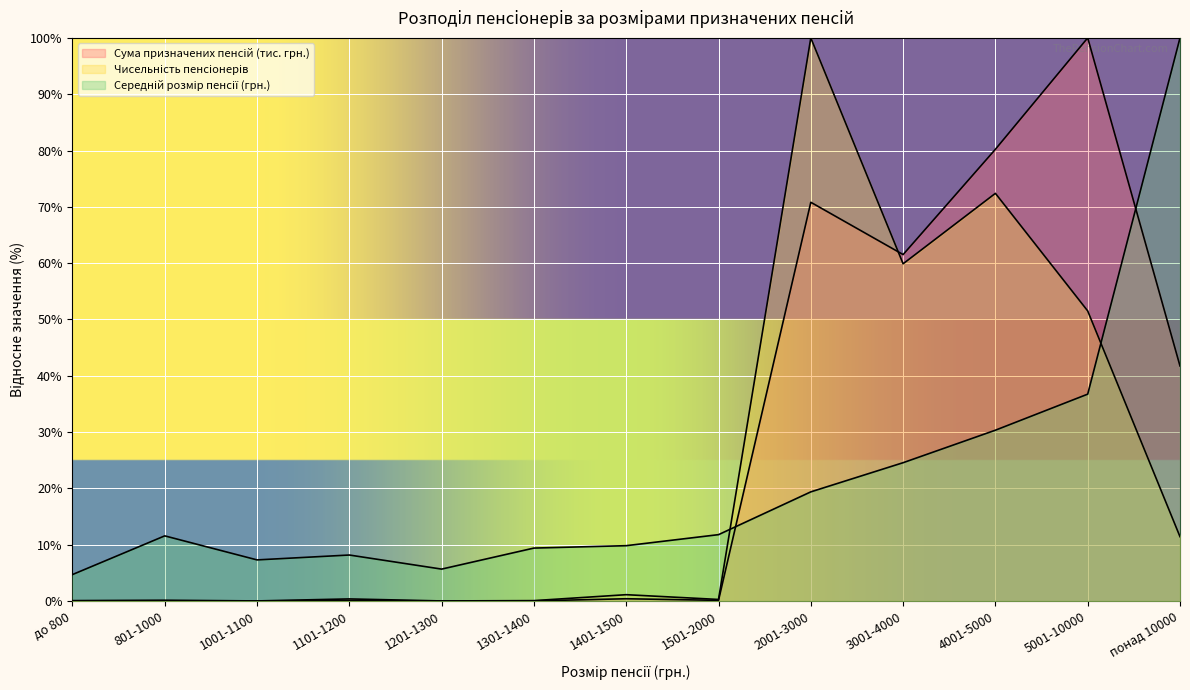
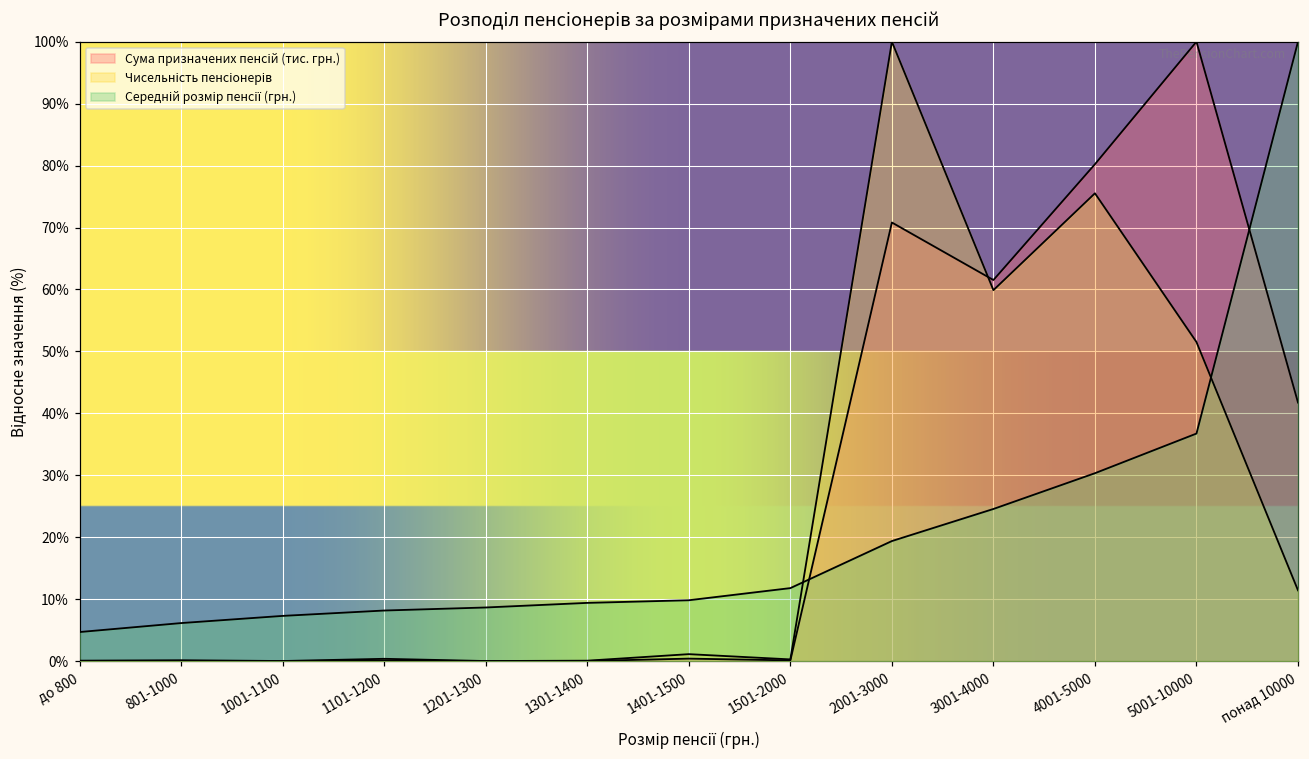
Середній розмір пенсії (грн.), 801-1000: 12% -> 6%
Середній розмір пенсії (грн.), 1201-1300: 6% -> 9%
Чисельність пенсіонерів, 4001-5000: 72% -> 76%
